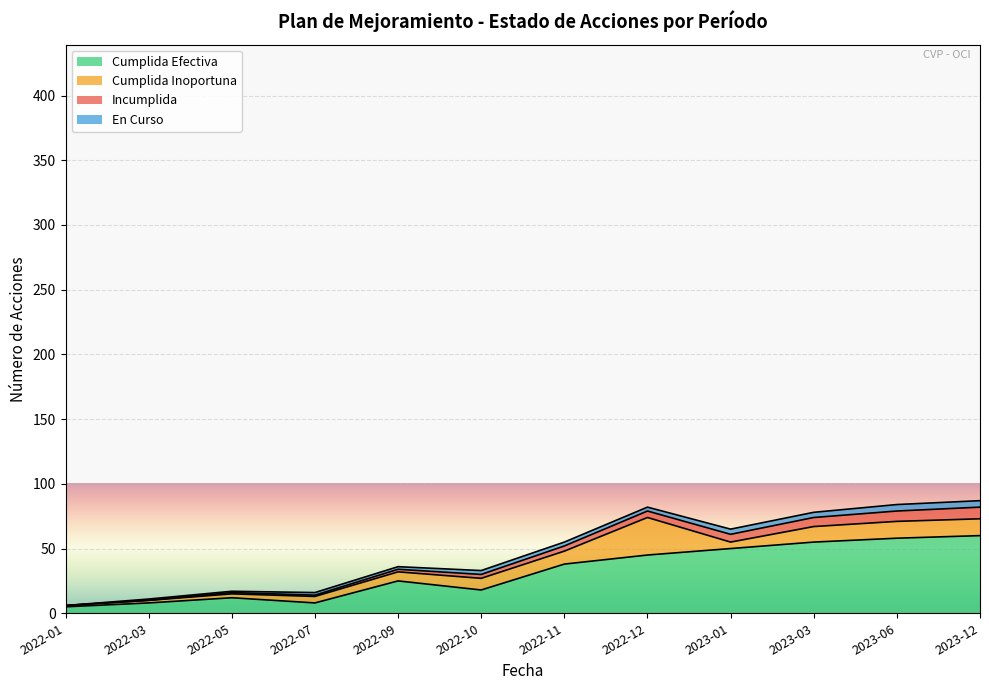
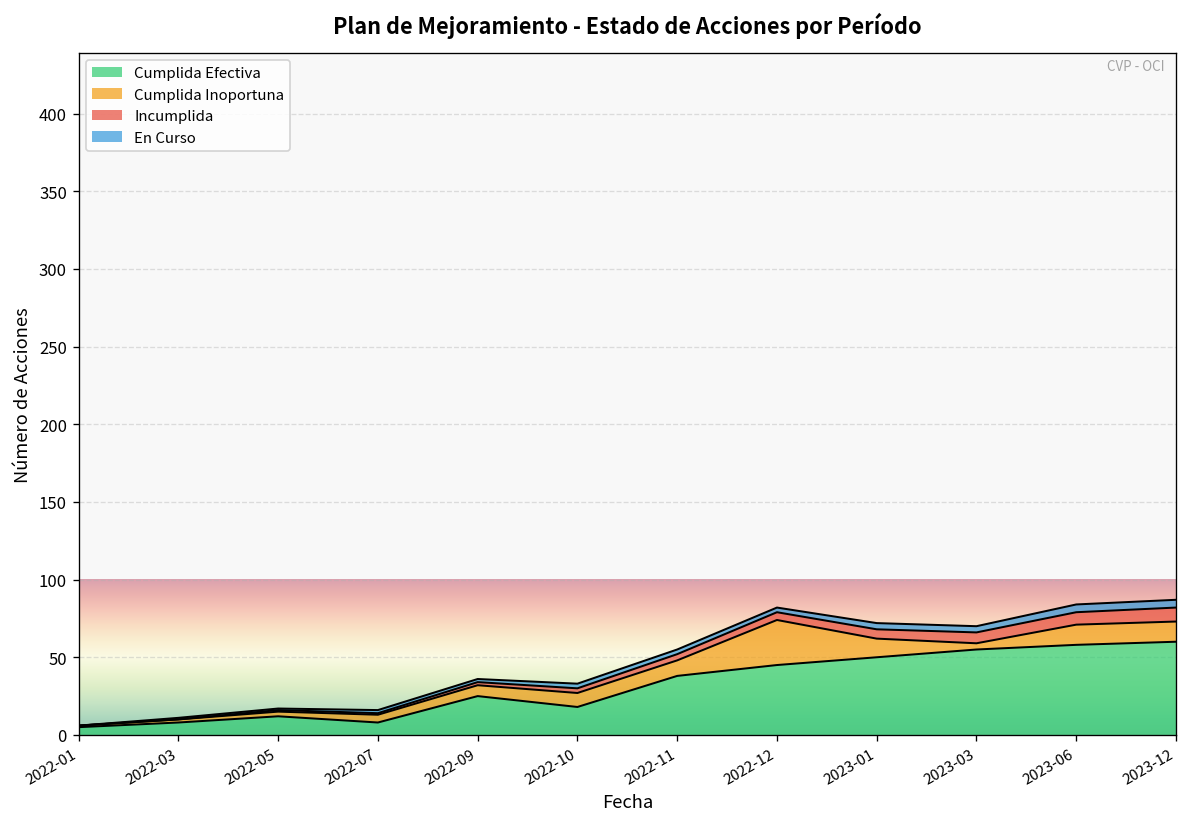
Cumplida Inoportuna, 2023-01: 5 -> 12
Cumplida Inoportuna, 2023-03: 12 -> 4
